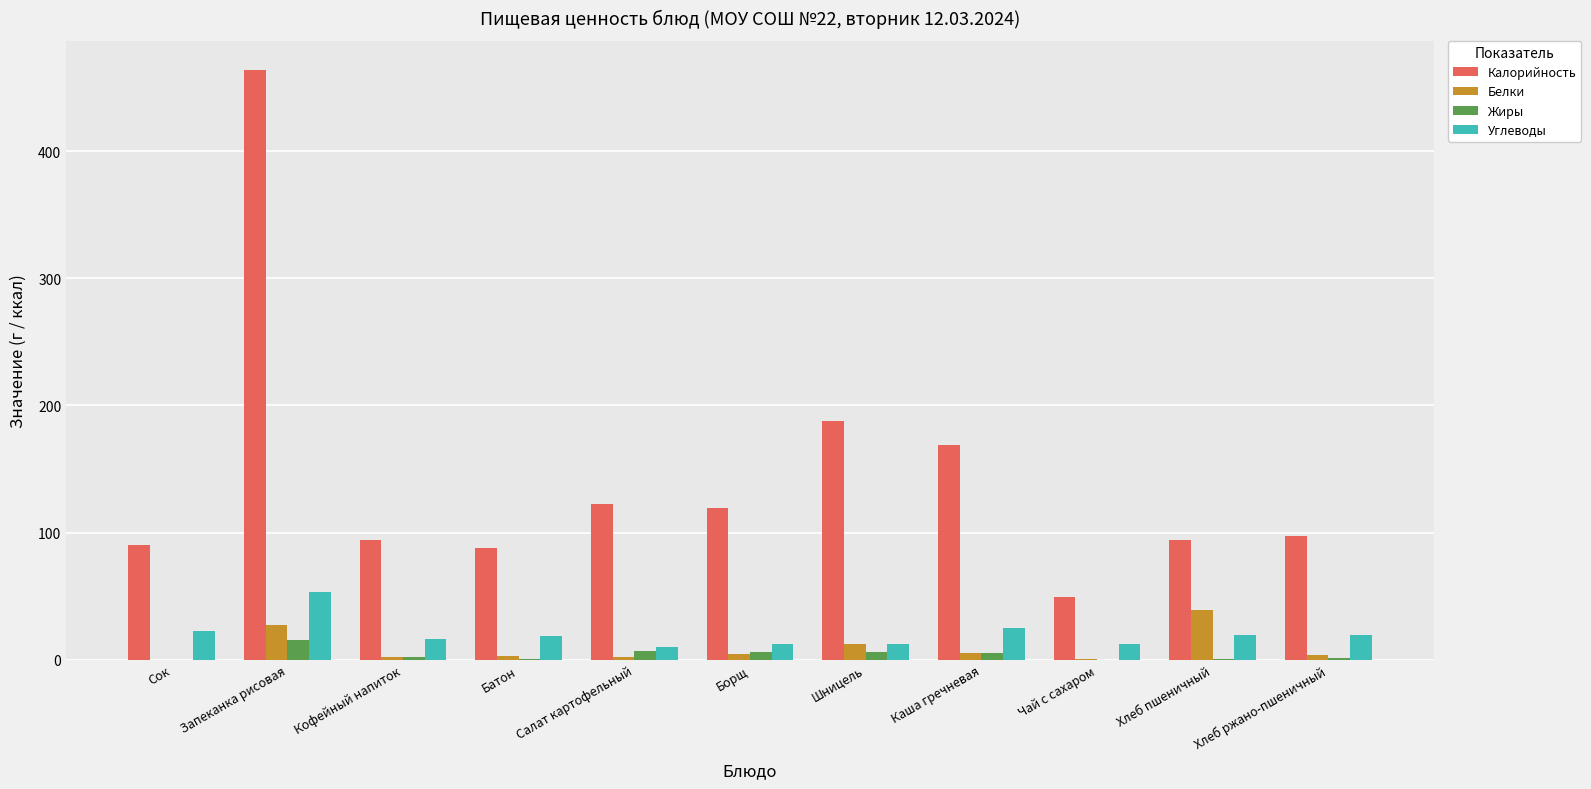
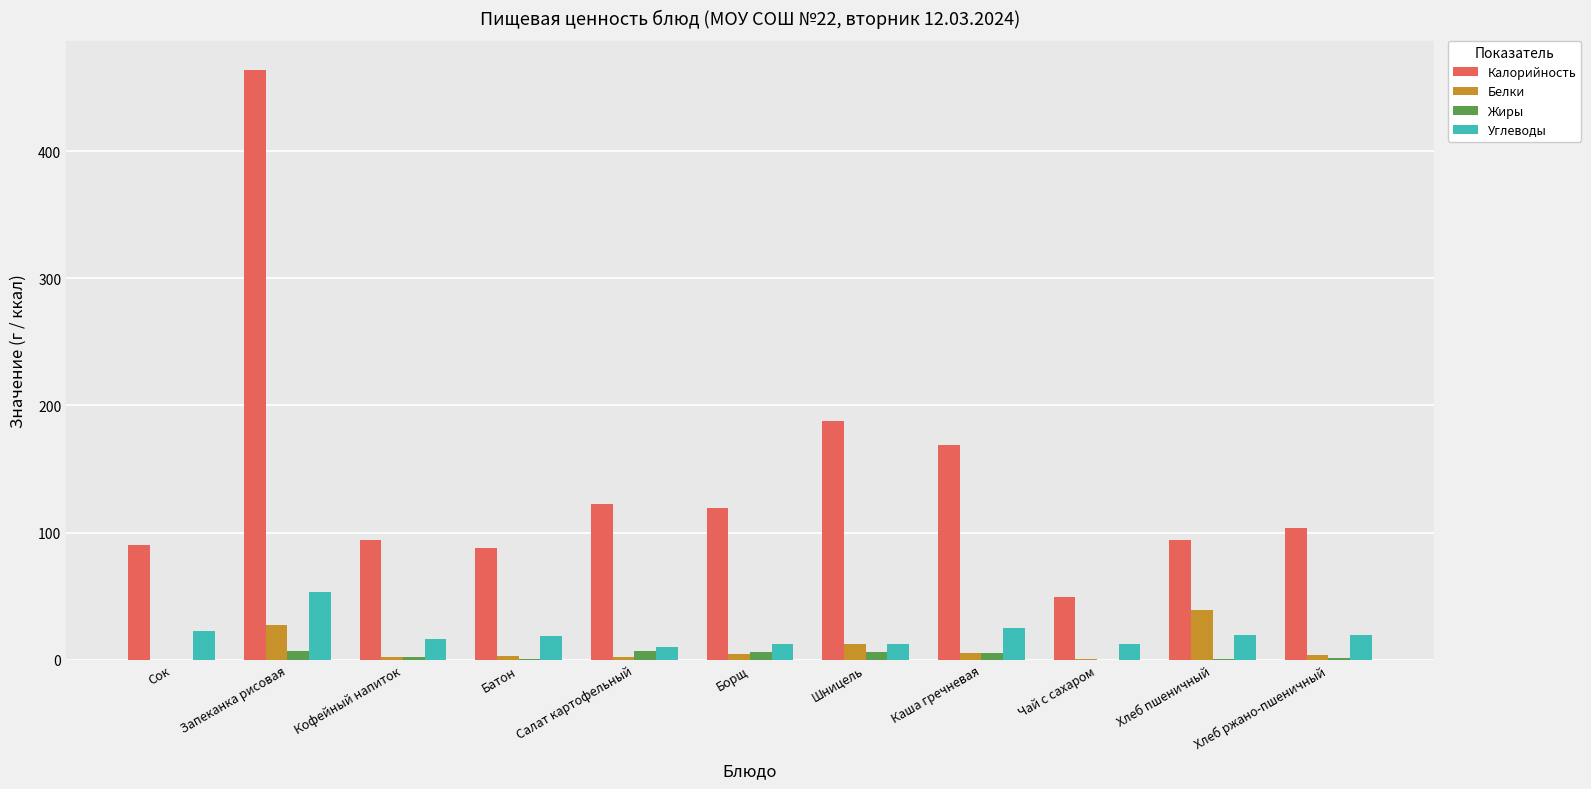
Жиры, Запеканка рисовая: 15 -> 6
Калорийность, Хлеб ржано-пшеничный: 97 -> 104
